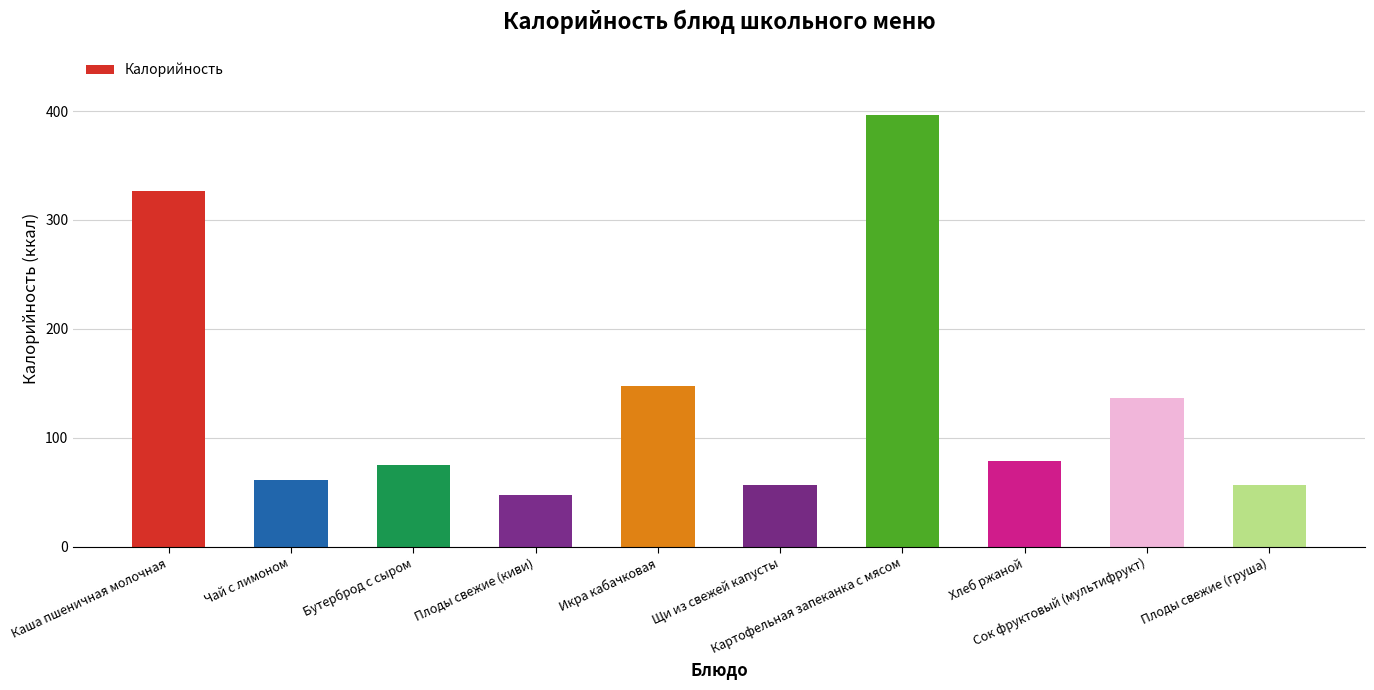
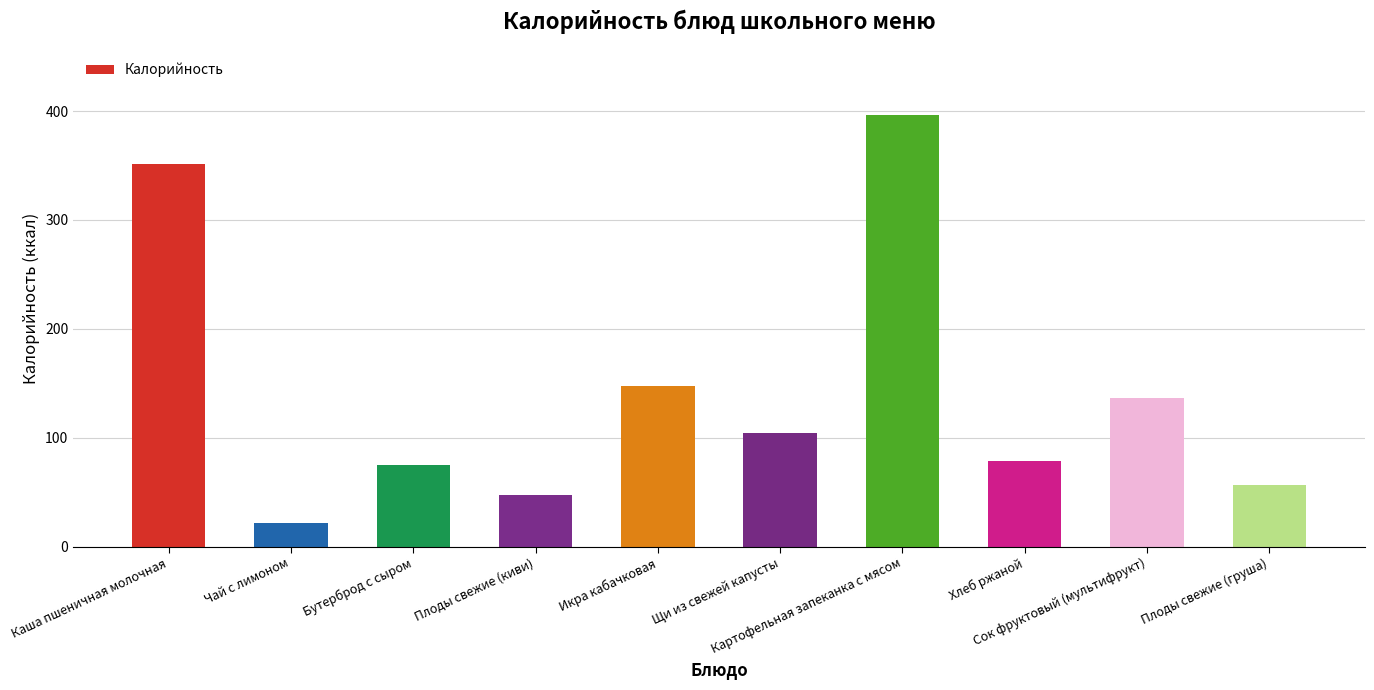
Каша пшеничная молочная: 327 -> 351
Чай с лимоном: 61 -> 22
Щи из свежей капусты: 57 -> 104
